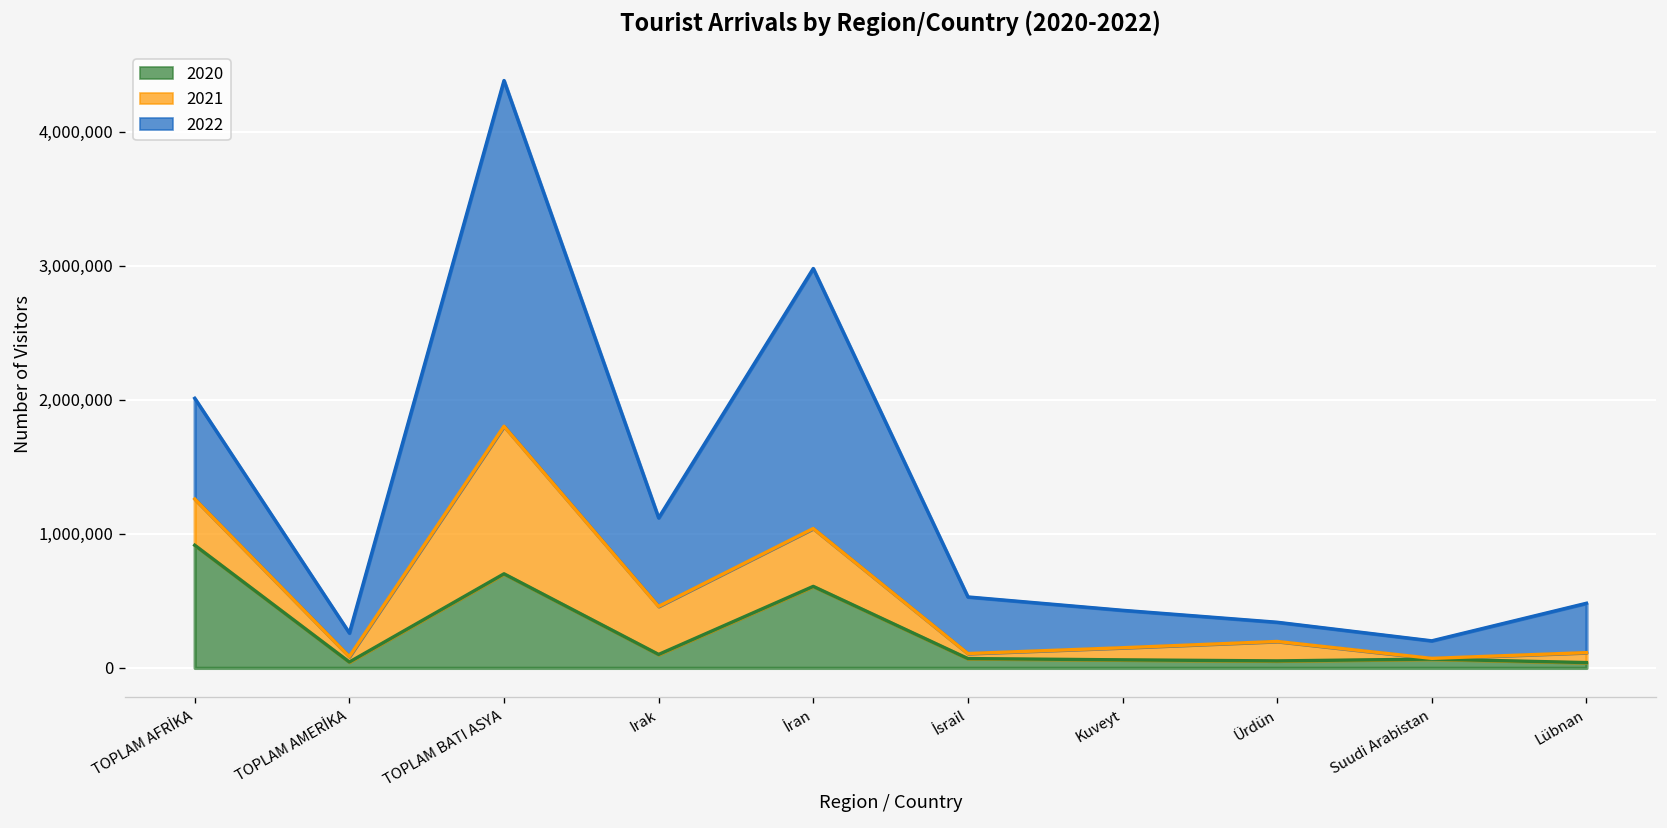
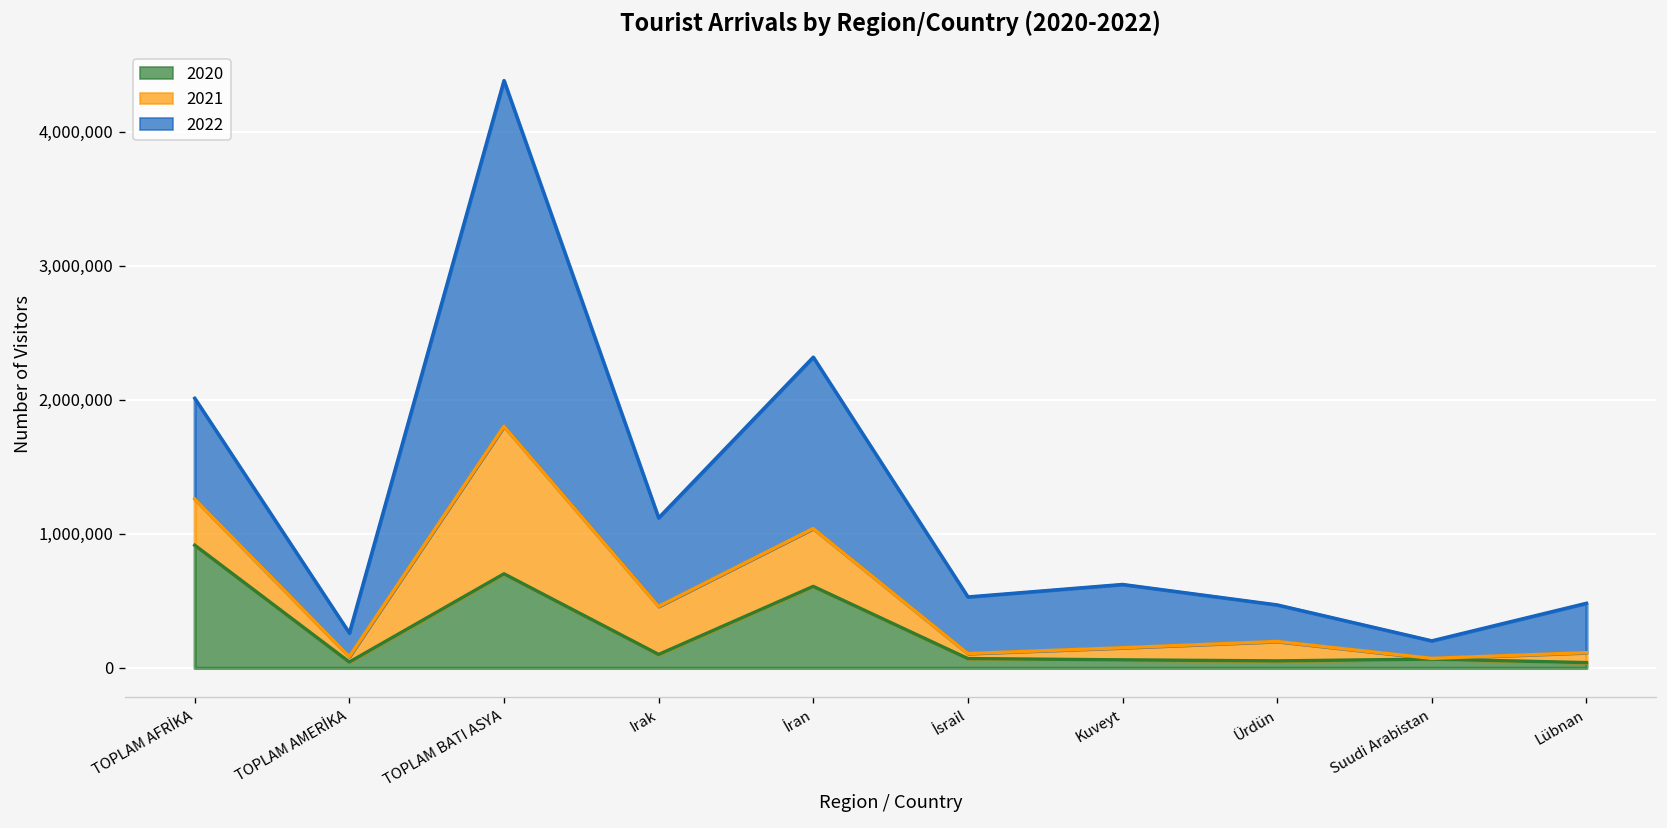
2022, İran: 1,940,000 -> 1,280,000
2022, Kuveyt: 280,000 -> 470,000
2022, Ürdün: 140,000 -> 270,000
